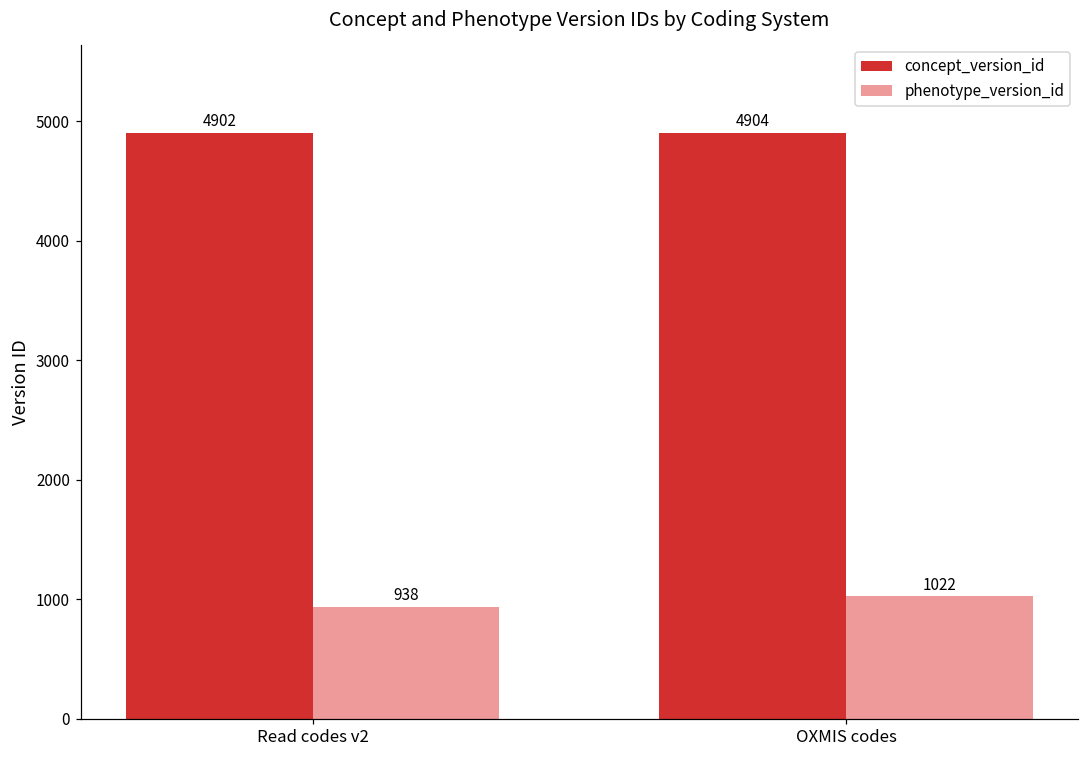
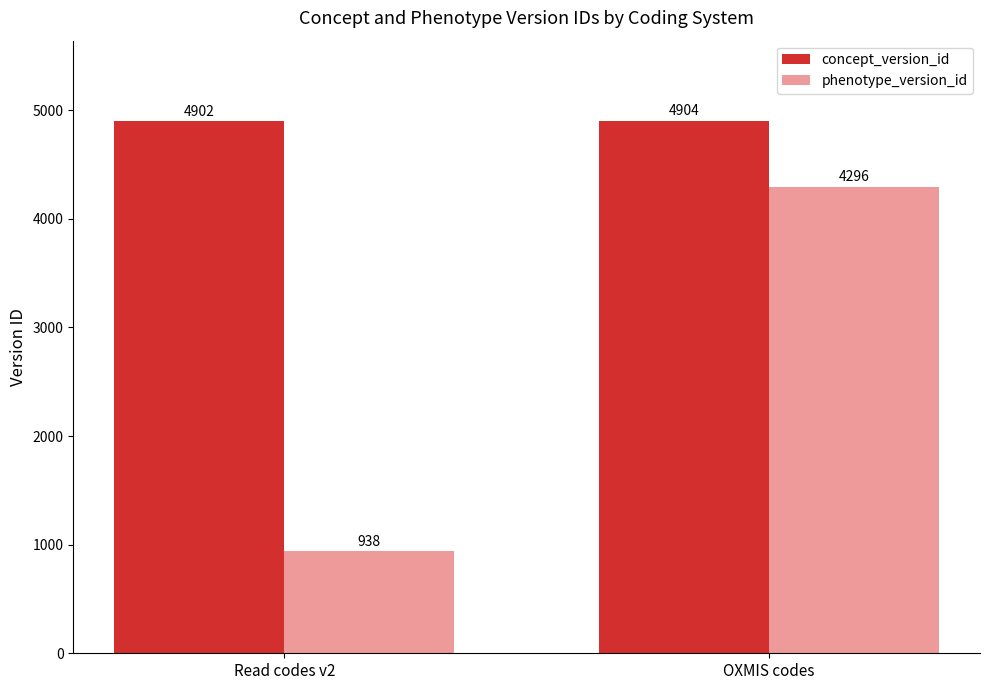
phenotype_version_id, OXMIS codes: 1022 -> 4296
